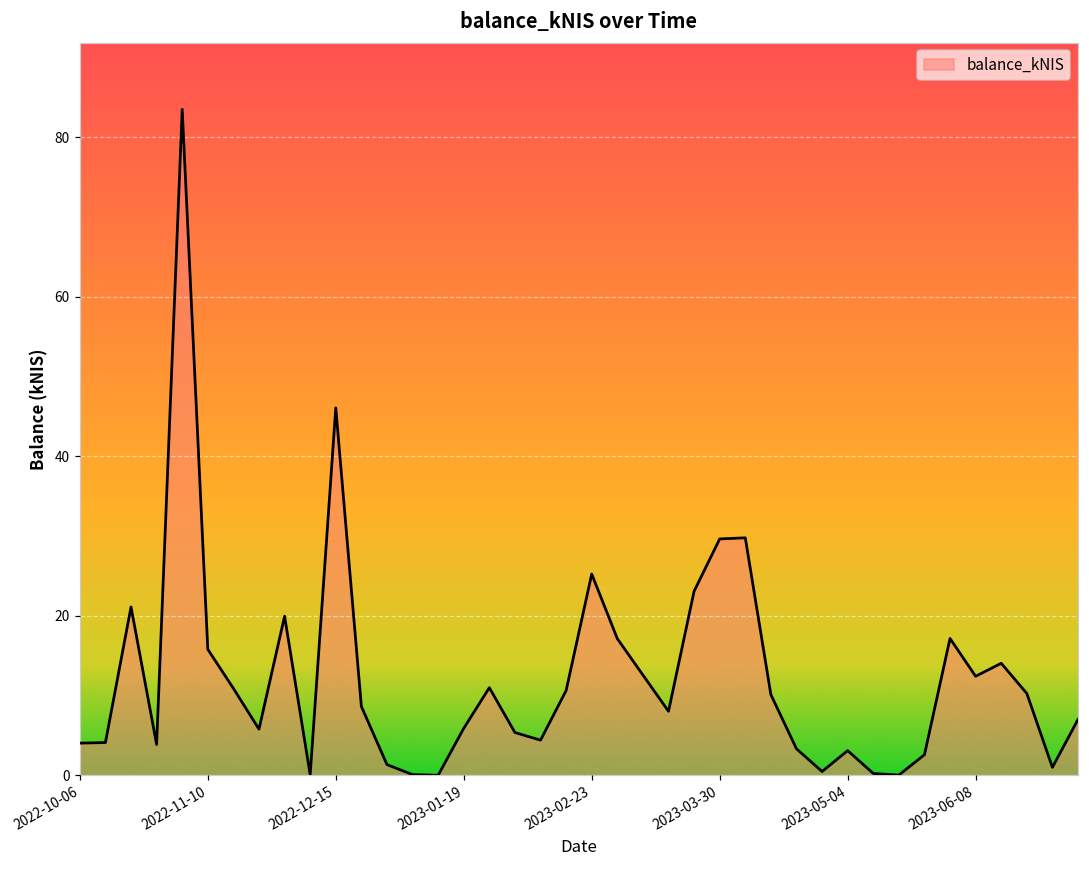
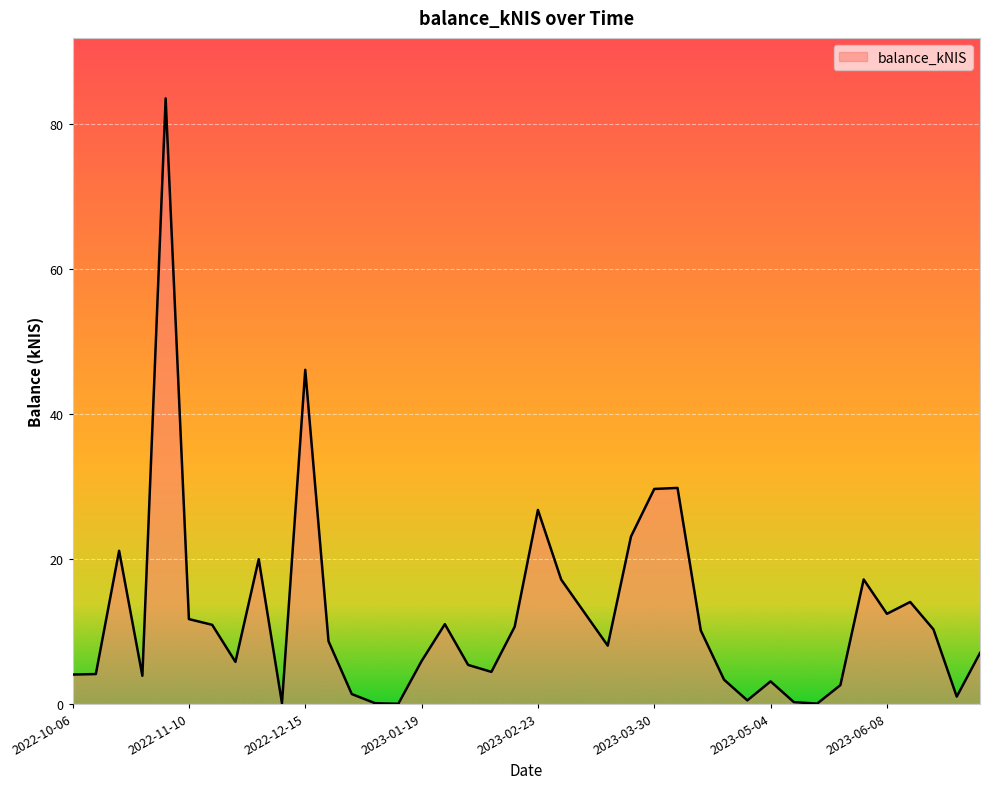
2022-11-10: 16 -> 12
2023-02-23: 25 -> 27
